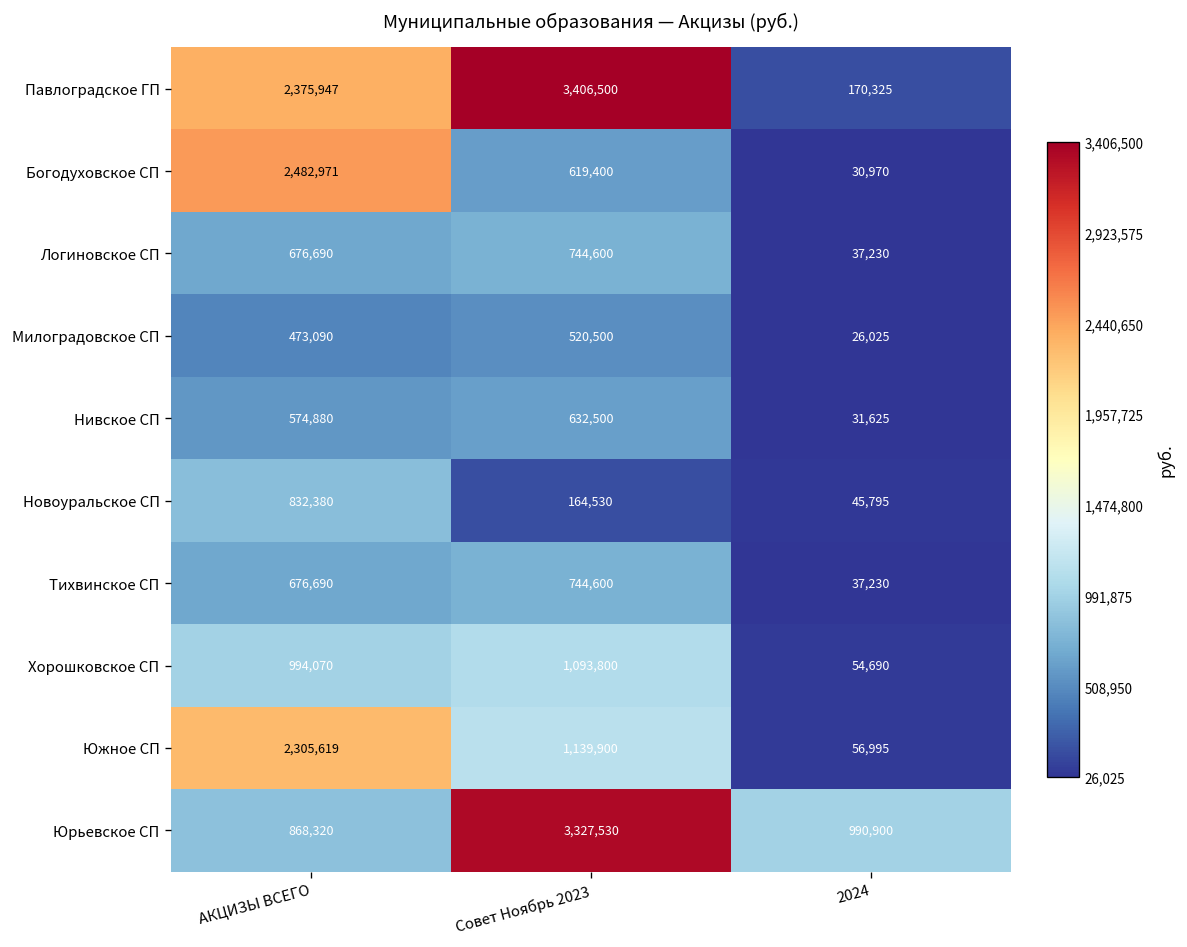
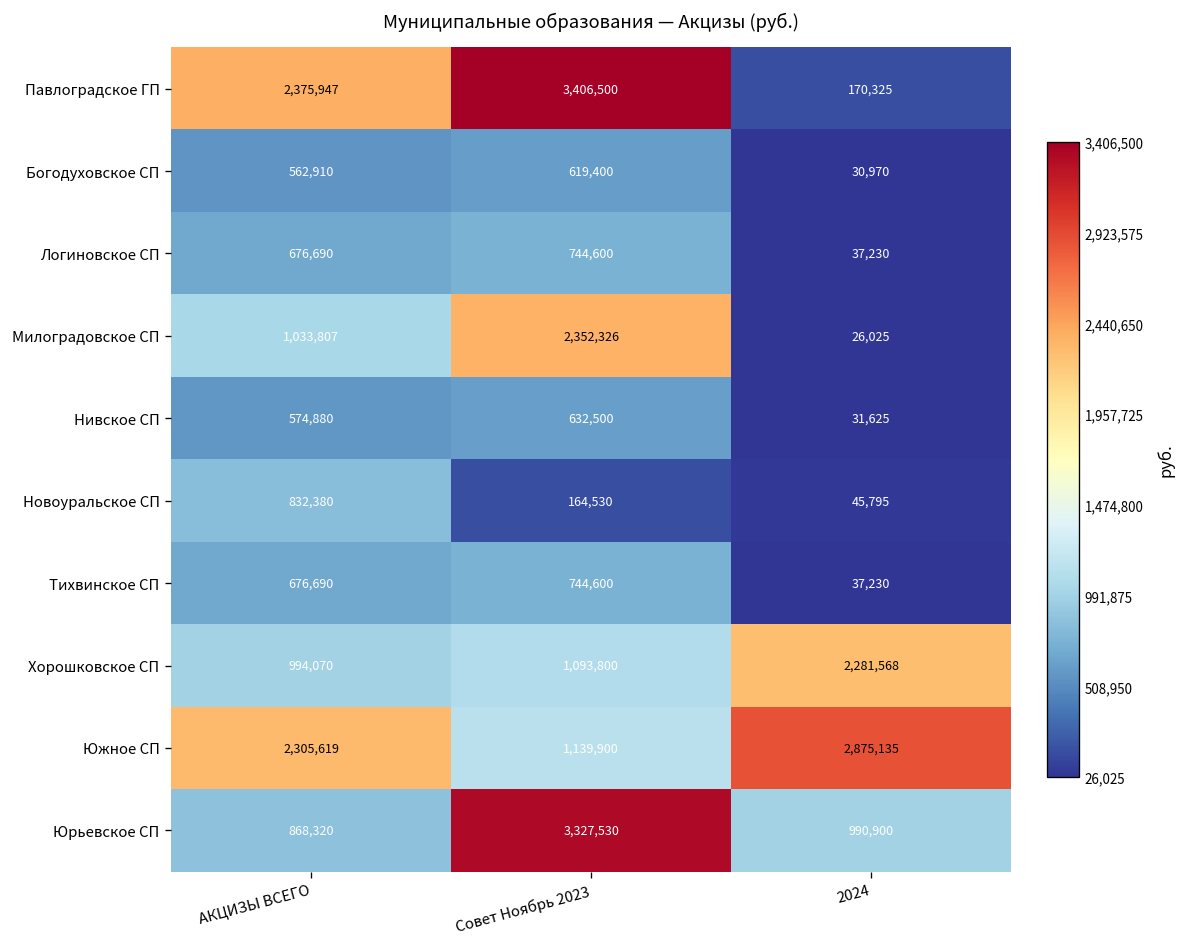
Богодуховское СП, АКЦИЗЫ ВСЕГО: 2,482,971 -> 562,910
Милоградовское СП, АКЦИЗЫ ВСЕГО: 473,090 -> 1,033,807
Милоградовское СП, Совет Ноябрь 2023: 520,500 -> 2,352,326
Хорошковское СП, 2024: 54,690 -> 2,281,568
Южное СП, 2024: 56,995 -> 2,875,135
